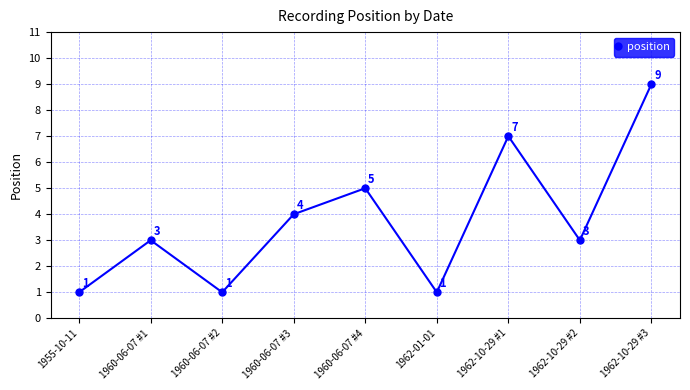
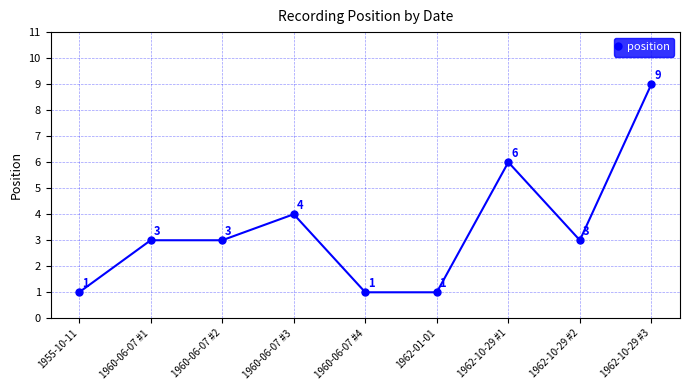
1960-06-07 #2: 1 -> 3
1960-06-07 #4: 5 -> 1
1962-10-29 #1: 7 -> 6
